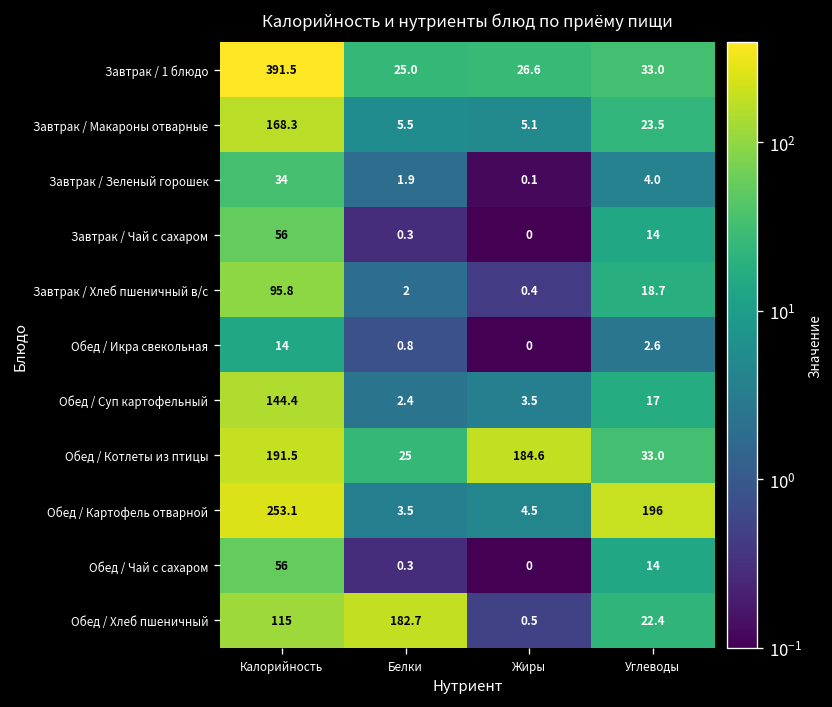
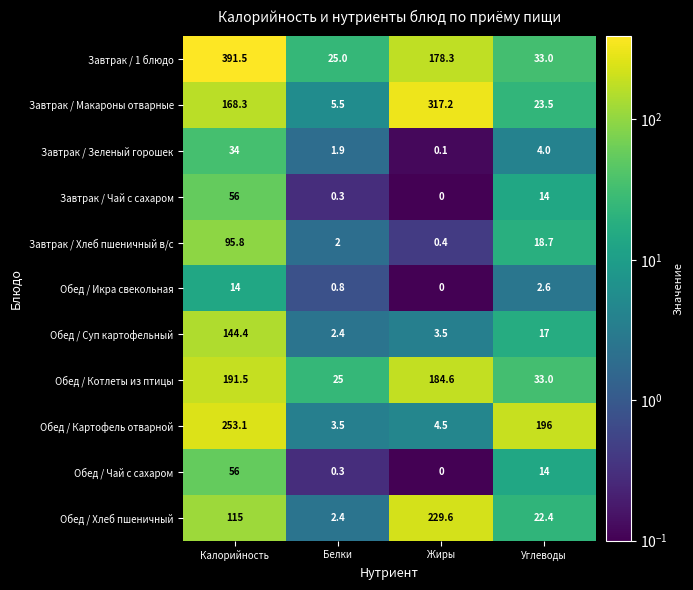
Завтрак / 1 блюдо, Жиры: 26.6 -> 178.3
Завтрак / Макароны отварные, Жиры: 5.1 -> 317.2
Обед / Хлеб пшеничный, Белки: 182.7 -> 2.4
Обед / Хлеб пшеничный, Жиры: 0.5 -> 229.6
